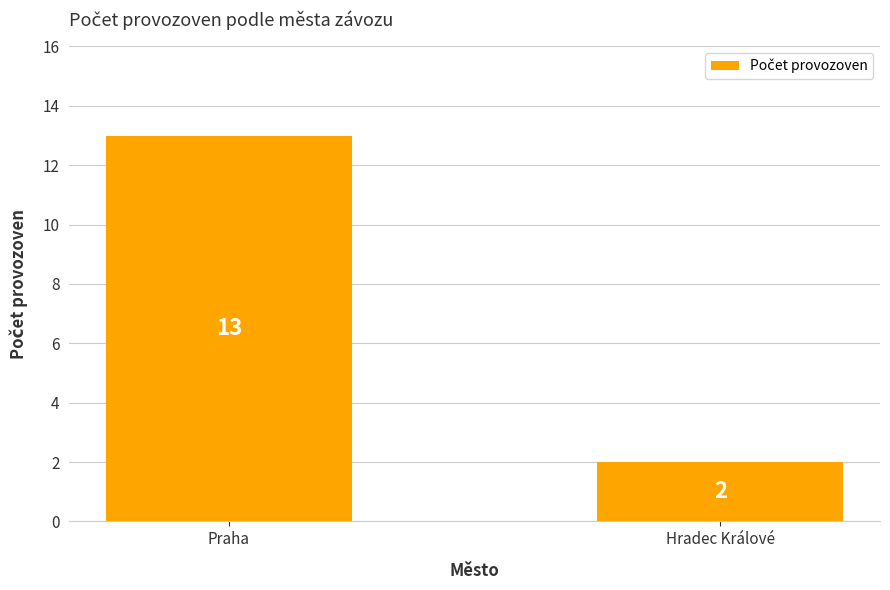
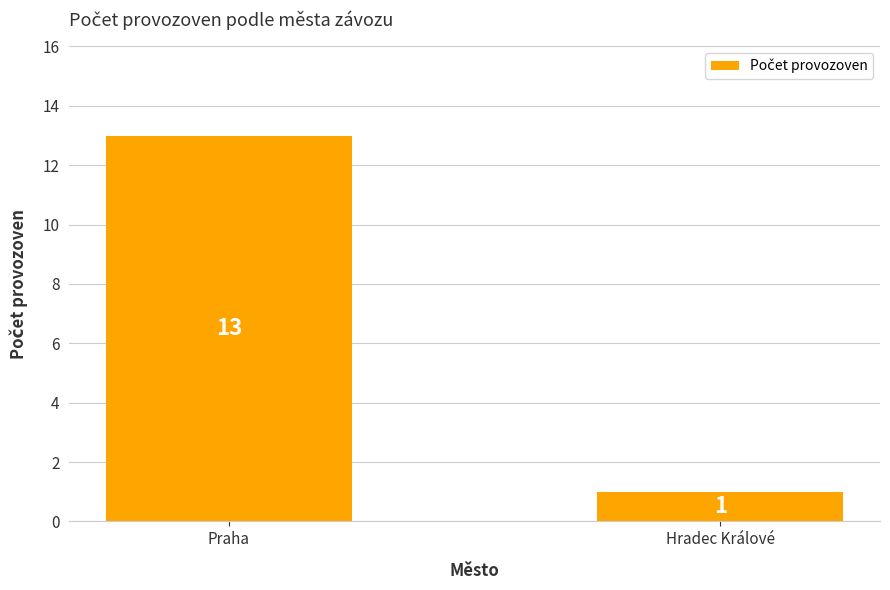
Hradec Králové: 2 -> 1
